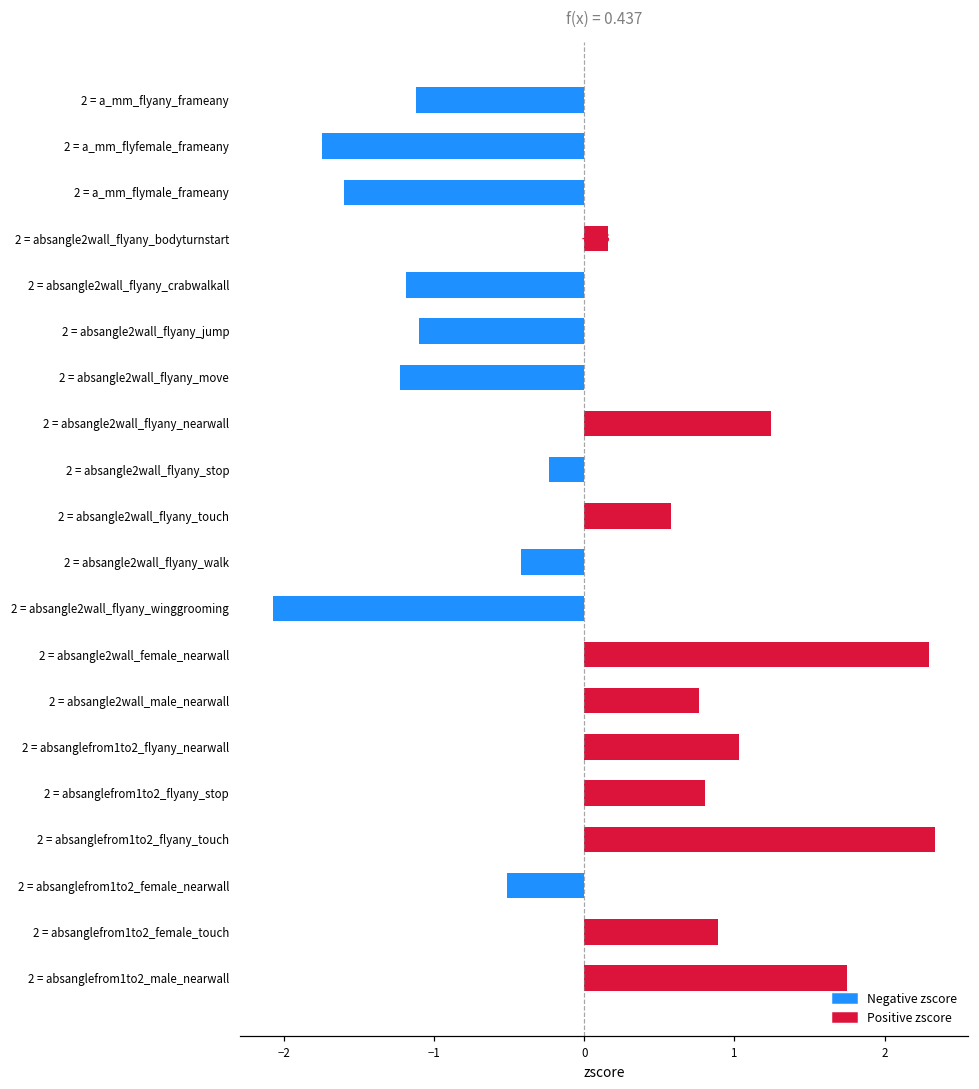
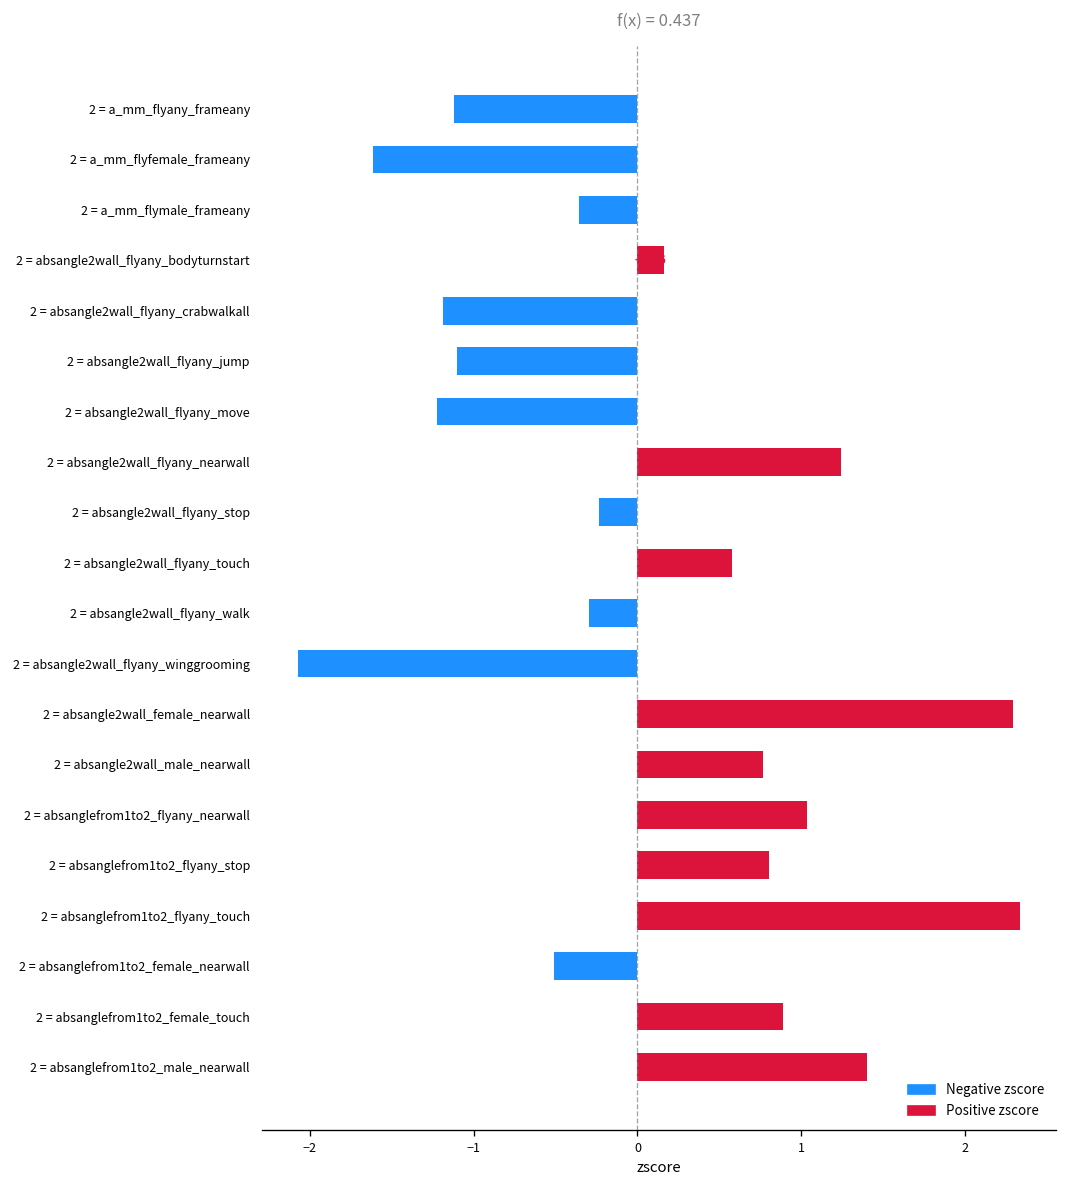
2 = a_mm_flyfemale_frameany: -1.75 -> -1.62
2 = a_mm_flymale_frameany: -1.60 -> -0.36
2 = absangle2wall_flyany_walk: -0.42 -> -0.30
2 = absanglefrom1to2_male_nearwall: 1.75 -> 1.40
